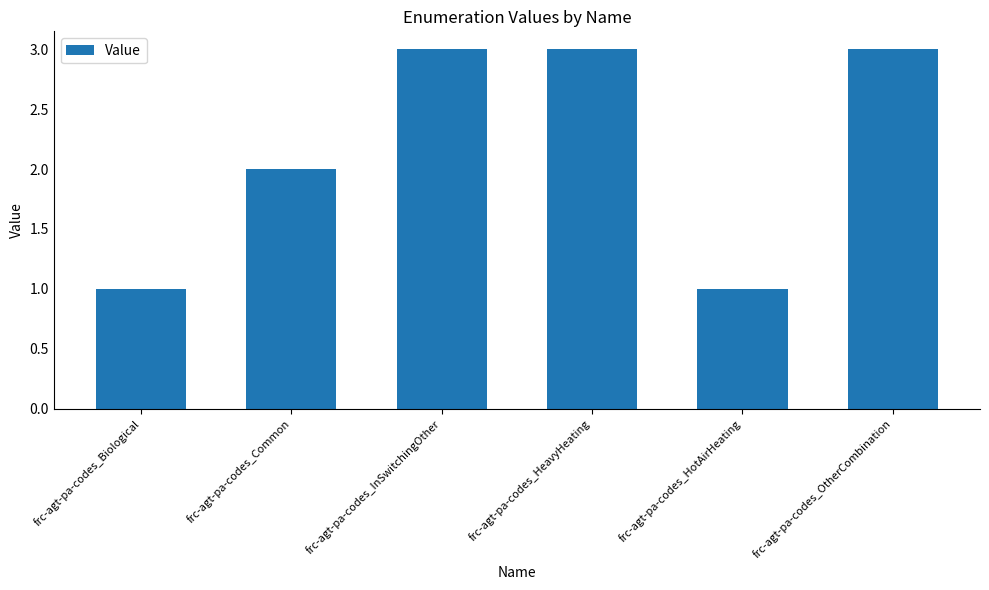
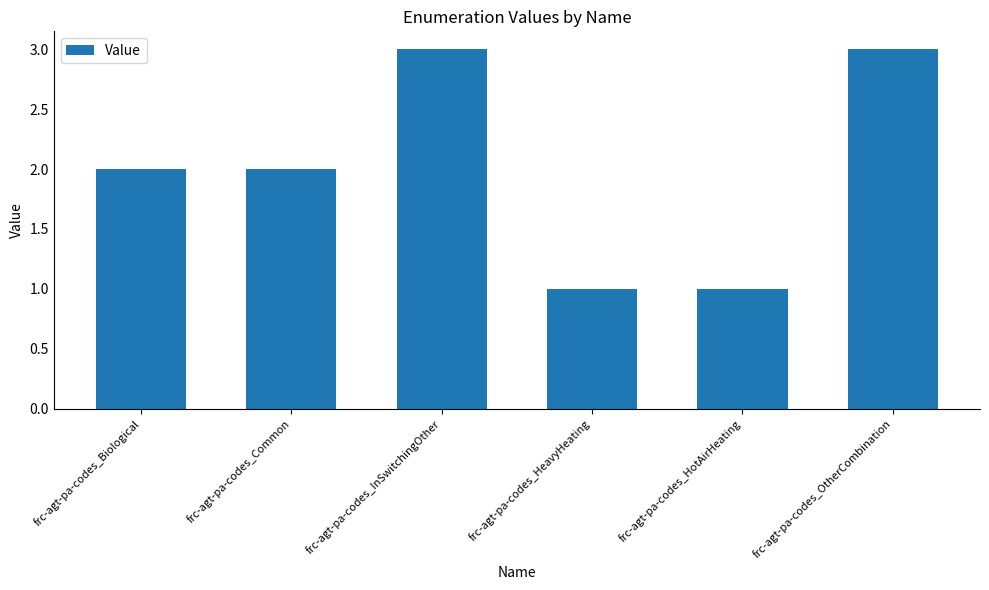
frc-agt-pa-codes_Biological: 1 -> 2
frc-agt-pa-codes_HeavyHeating: 3 -> 1
